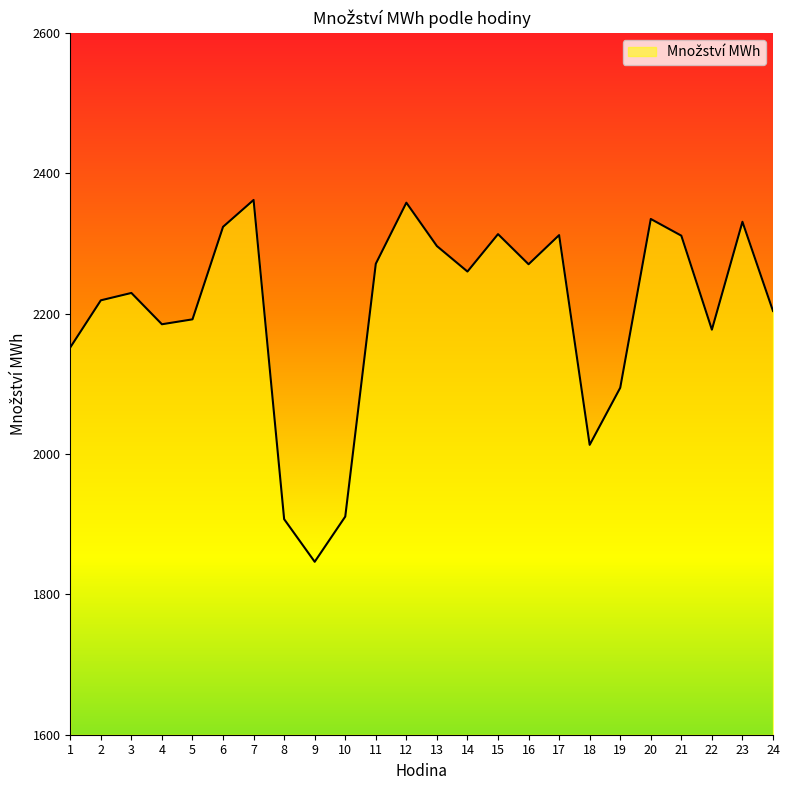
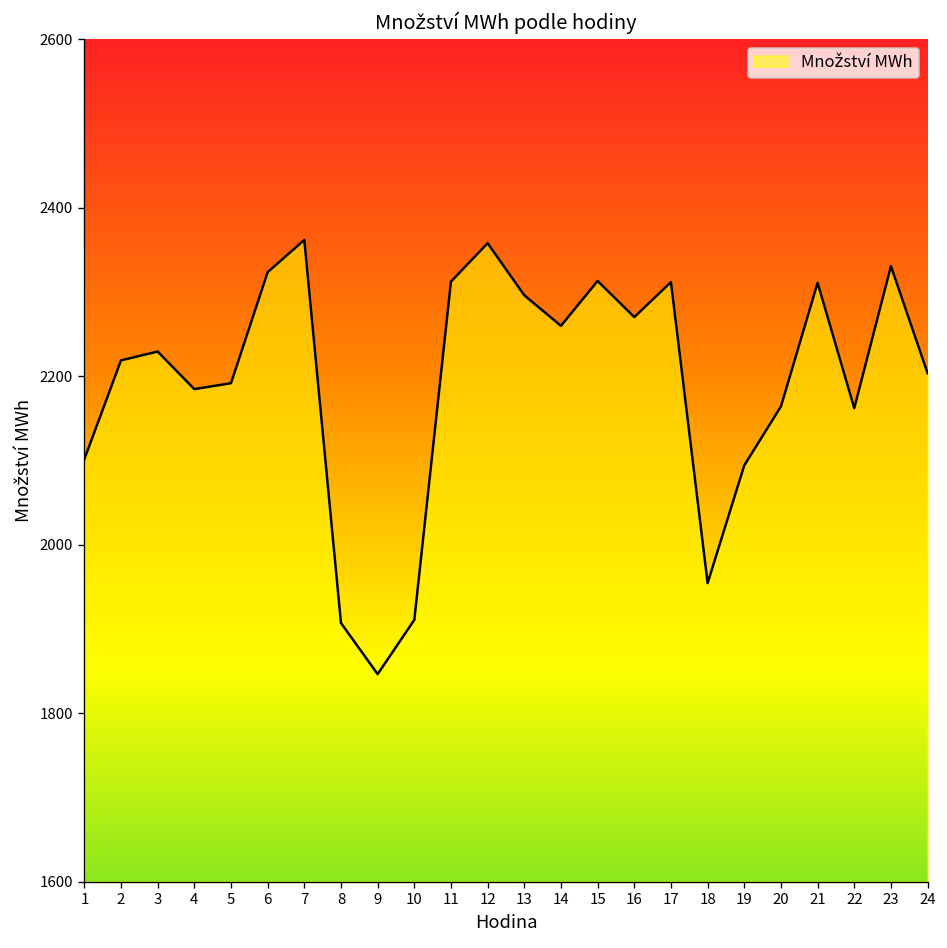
1: 2150 -> 2100
11: 2270 -> 2310
18: 2010 -> 1950
20: 2330 -> 2160
22: 2180 -> 2160
